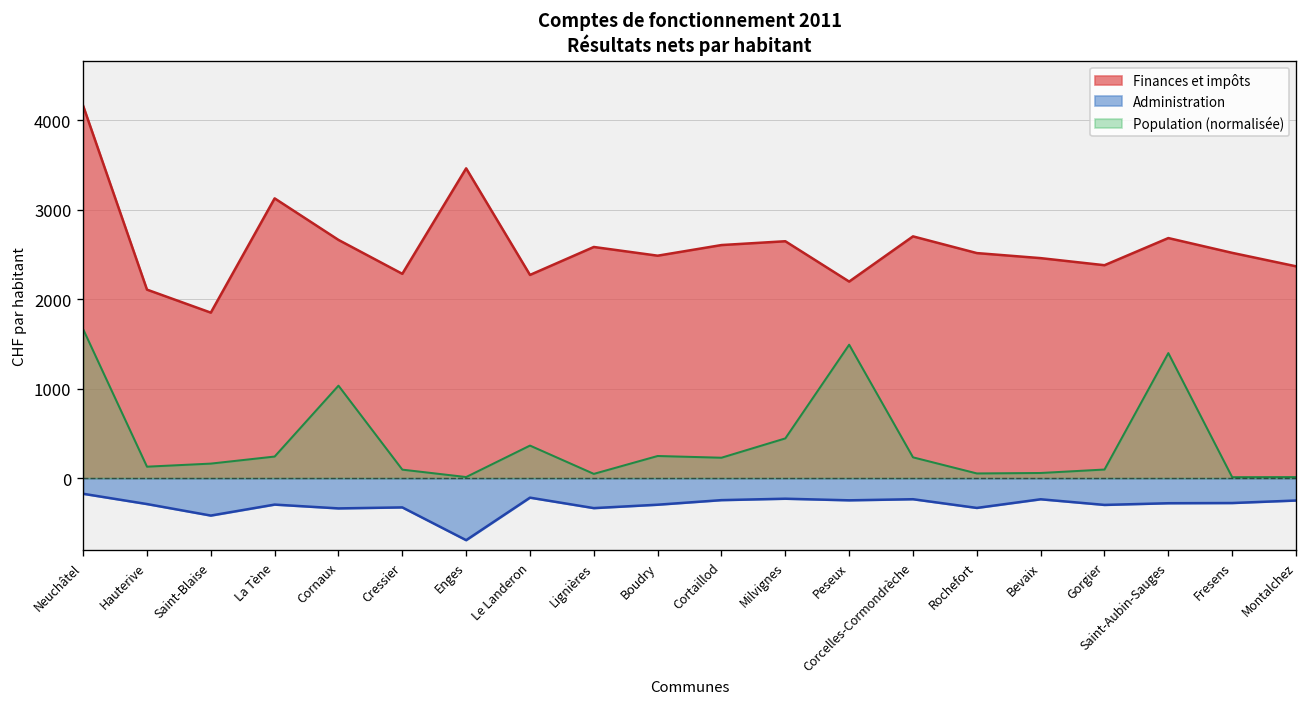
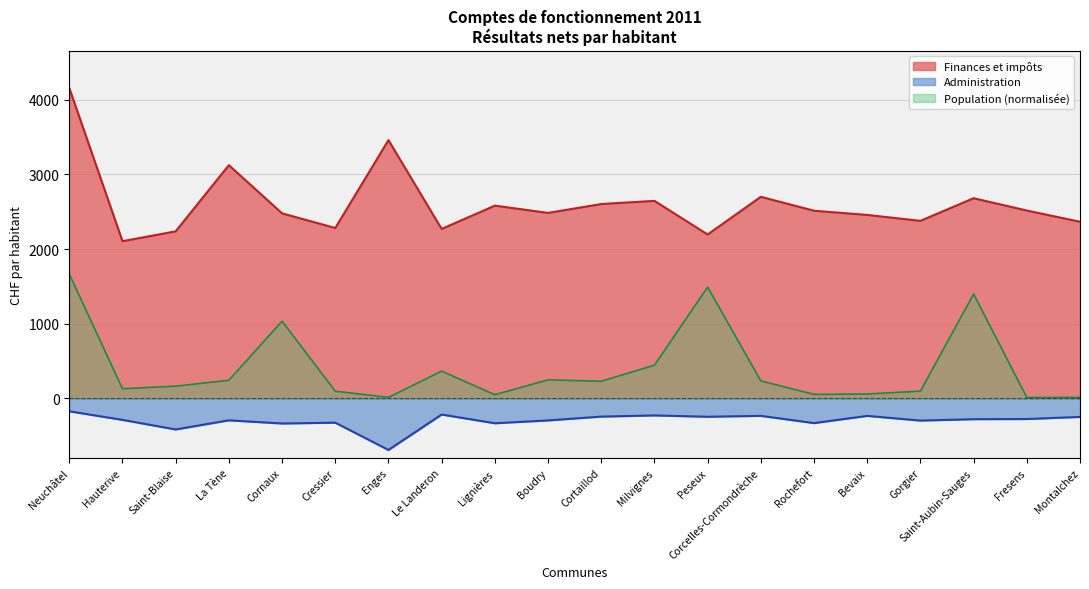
Finances et impôts, Saint-Blaise: 1800 -> 2200
Finances et impôts, Cornaux: 2700 -> 2500
